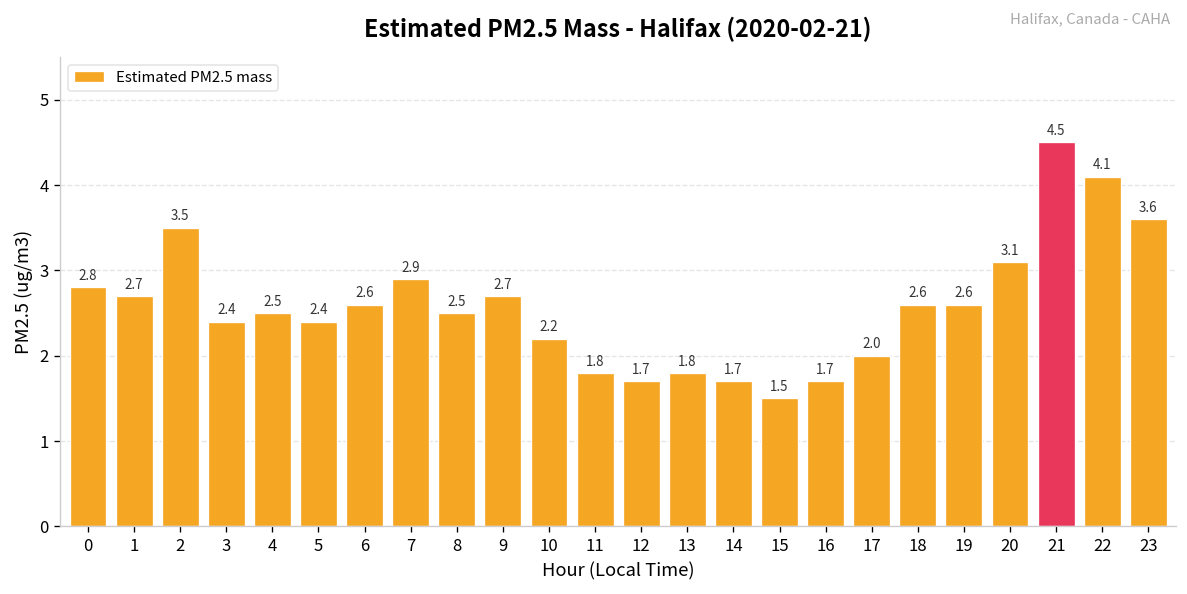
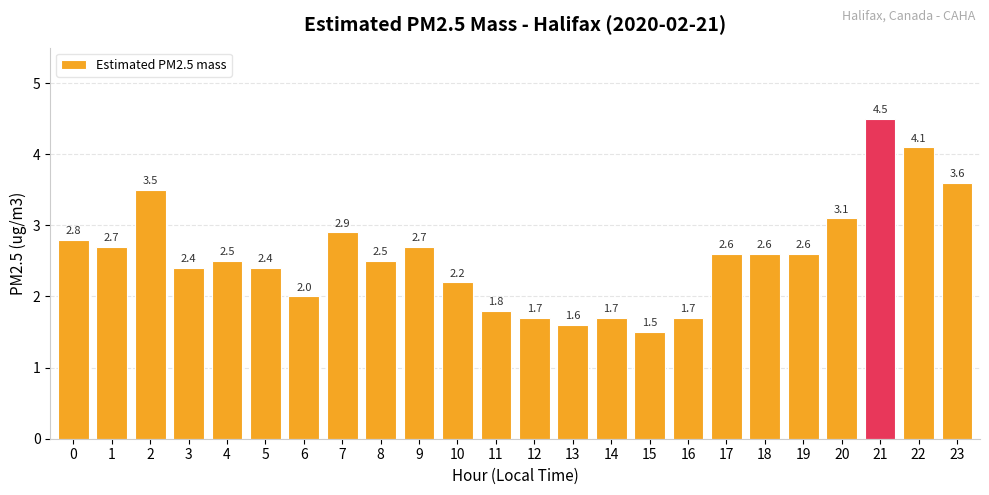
6: 2.6 -> 2.0
13: 1.8 -> 1.6
17: 2.0 -> 2.6
